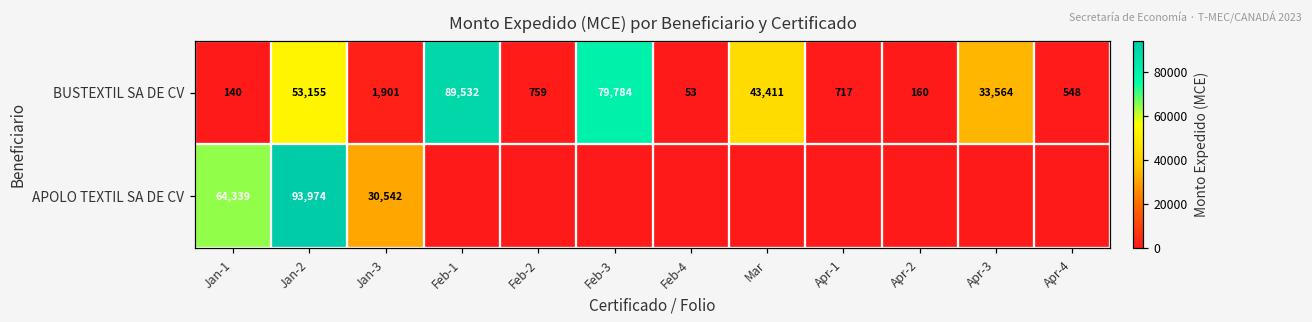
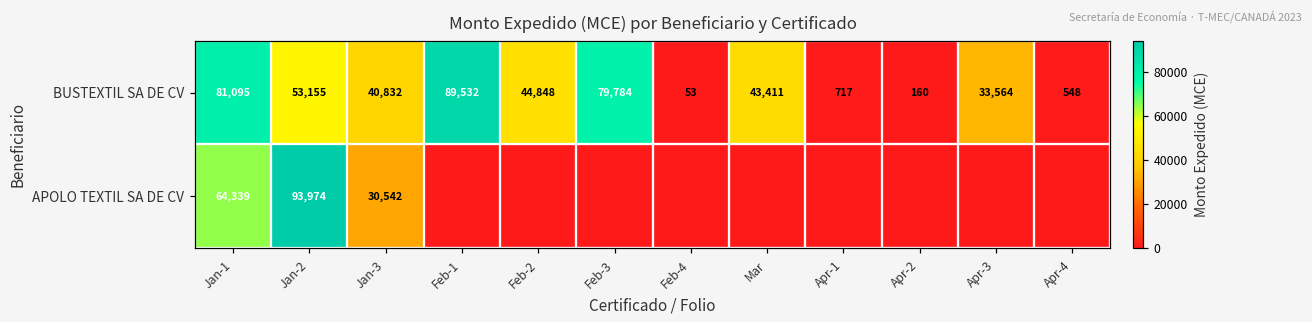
BUSTEXTIL SA DE CV, Jan-1: 140 -> 81,095
BUSTEXTIL SA DE CV, Jan-3: 1,901 -> 40,832
BUSTEXTIL SA DE CV, Feb-2: 759 -> 44,848
